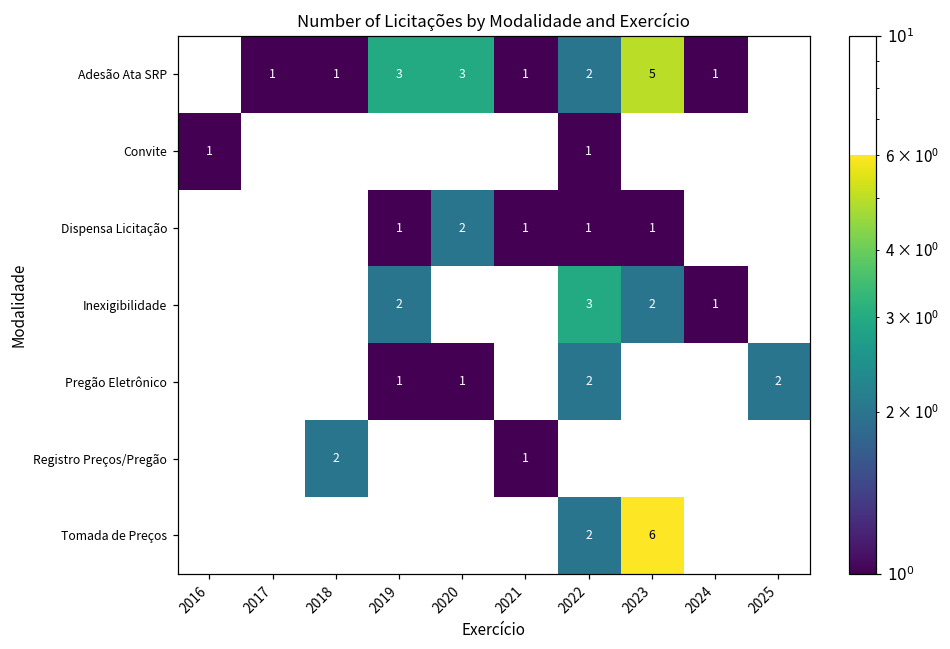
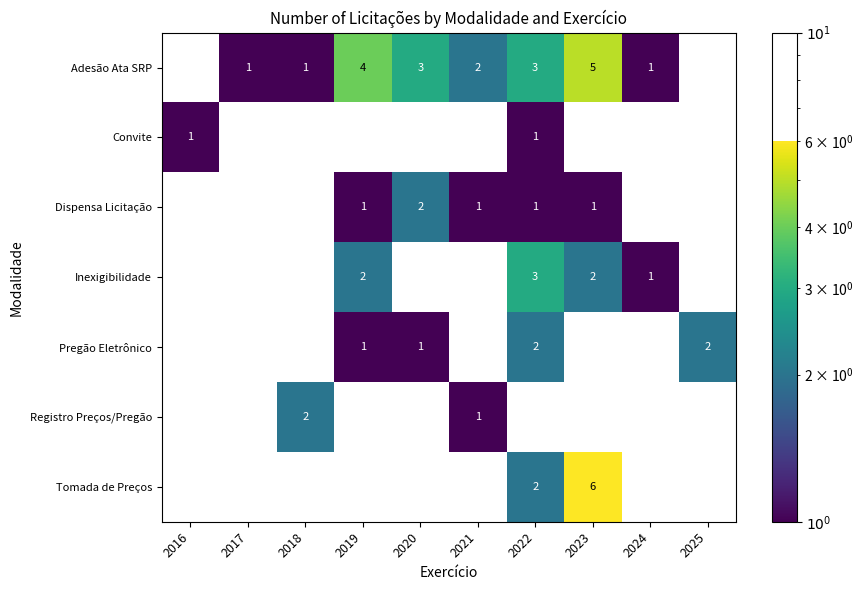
Adesão Ata SRP, 2019: 3 -> 4
Adesão Ata SRP, 2021: 1 -> 2
Adesão Ata SRP, 2022: 2 -> 3
